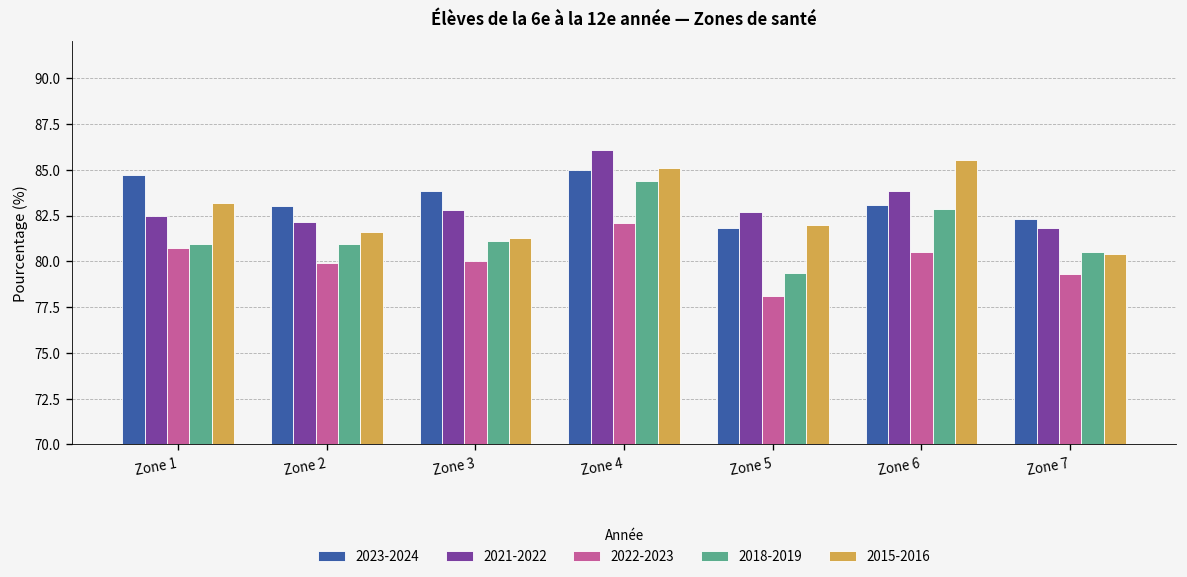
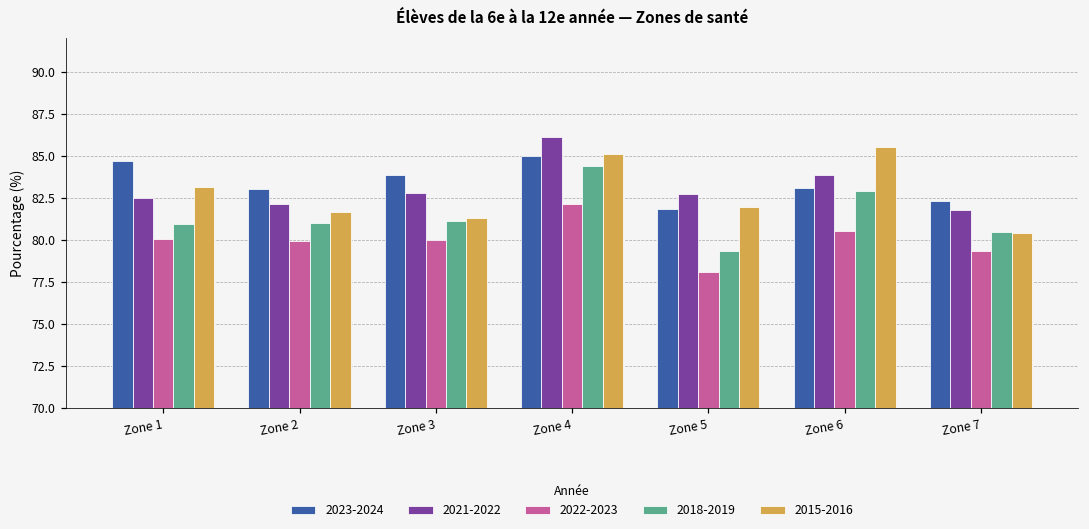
2022-2023, Zone 1: 80.7 -> 80.0
